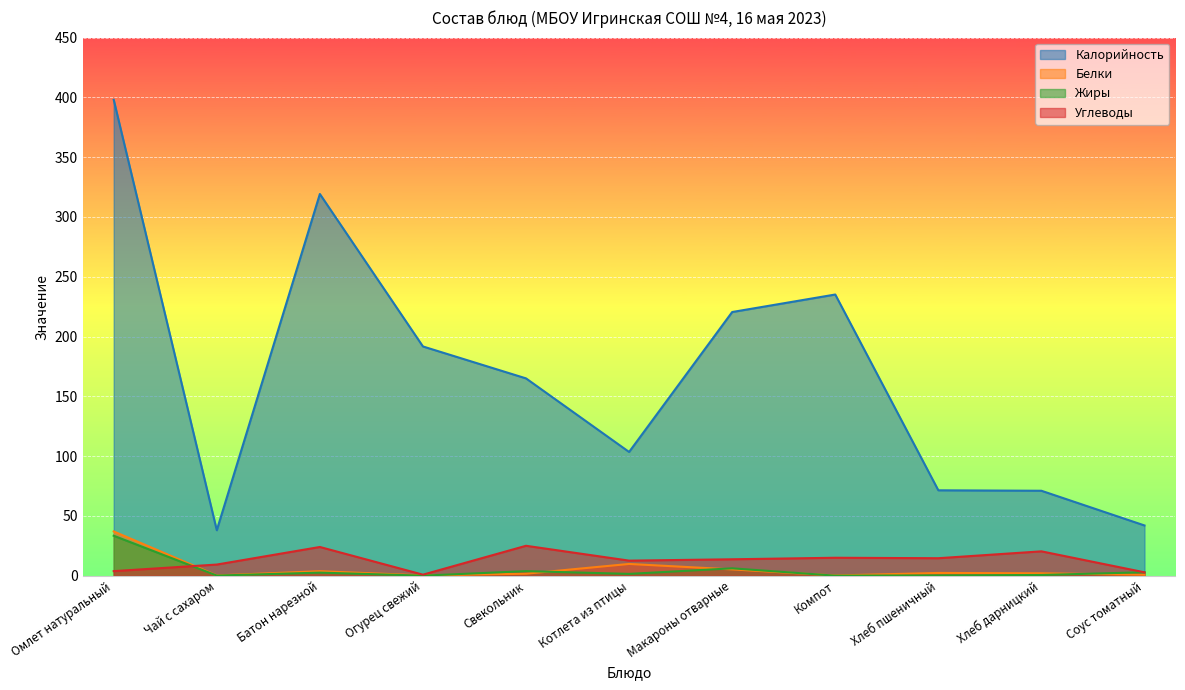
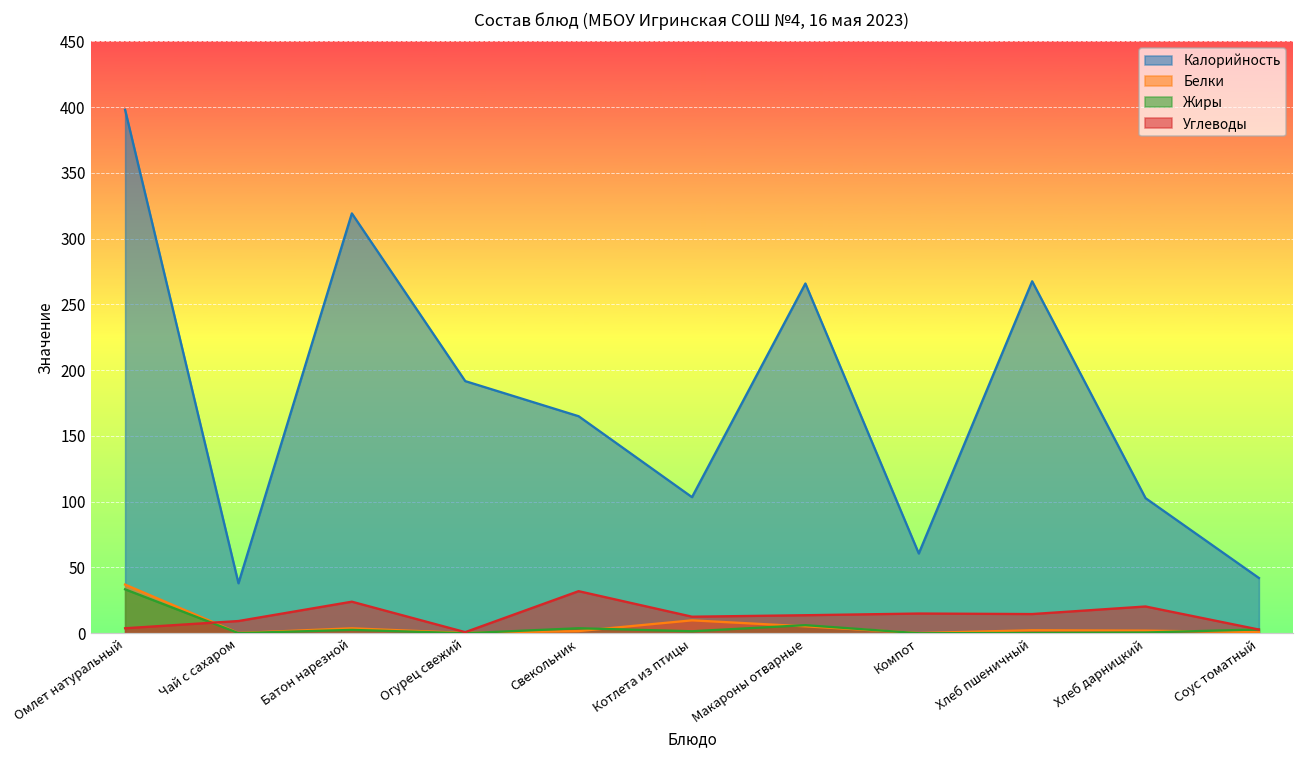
Углеводы, Свекольник: 25 -> 32
Калорийность, Макароны отварные: 221 -> 266
Калорийность, Компот: 235 -> 61
Калорийность, Хлеб пшеничный: 71 -> 268
Калорийность, Хлеб дарницкий: 71 -> 103
